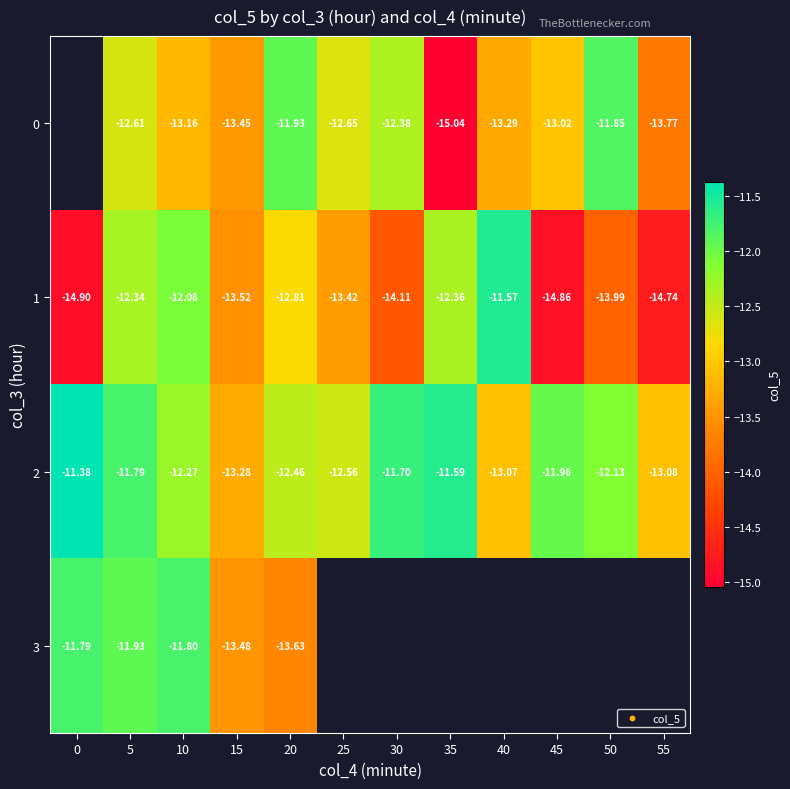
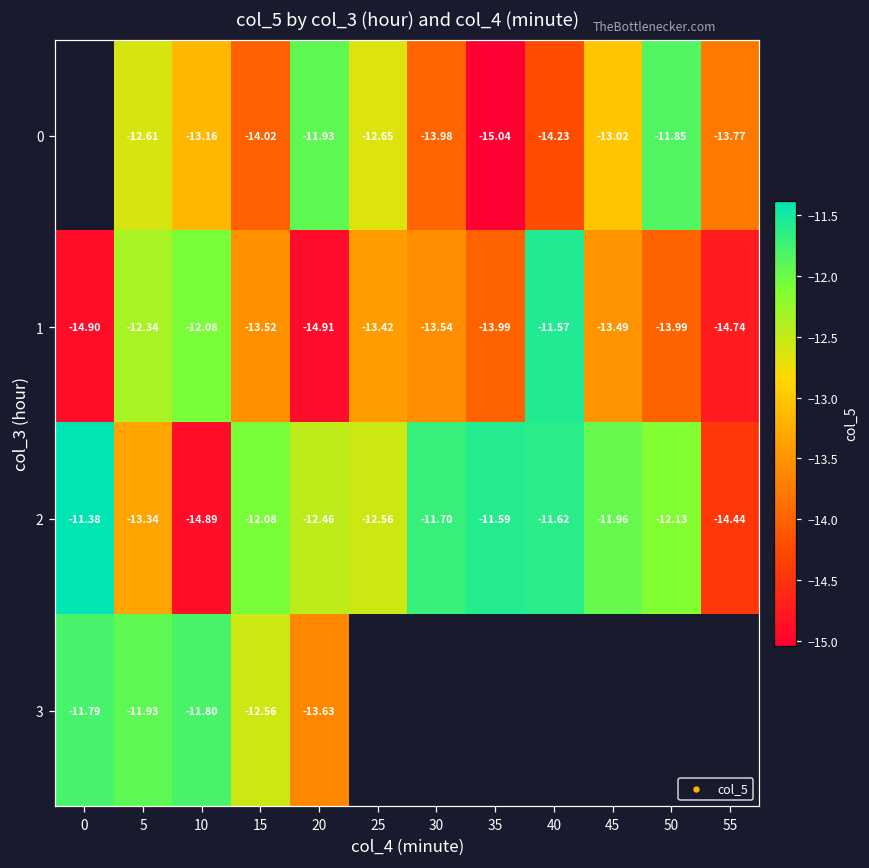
0, 15: -13.45 -> -14.02
0, 30: -12.38 -> -13.98
0, 40: -13.29 -> -14.23
1, 20: -12.81 -> -14.91
1, 30: -14.11 -> -13.54
1, 35: -12.36 -> -13.99
1, 45: -14.86 -> -13.49
2, 5: -11.79 -> -13.34
2, 10: -12.27 -> -14.89
2, 15: -13.28 -> -12.08
2, 40: -13.07 -> -11.62
2, 55: -13.08 -> -14.44
3, 15: -13.48 -> -12.56
